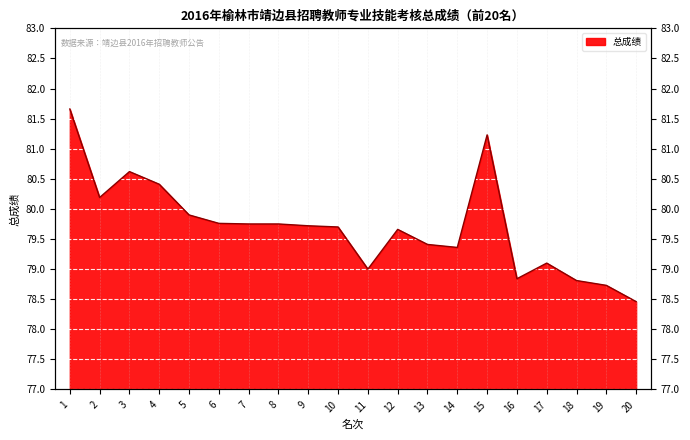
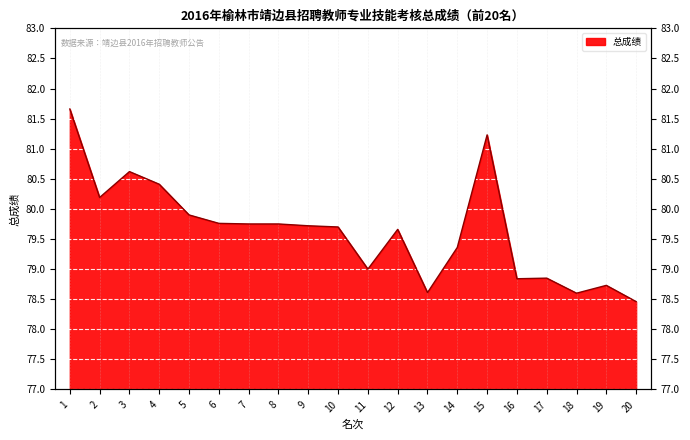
13: 79.4 -> 78.6
17: 79.1 -> 78.9
18: 78.8 -> 78.6
